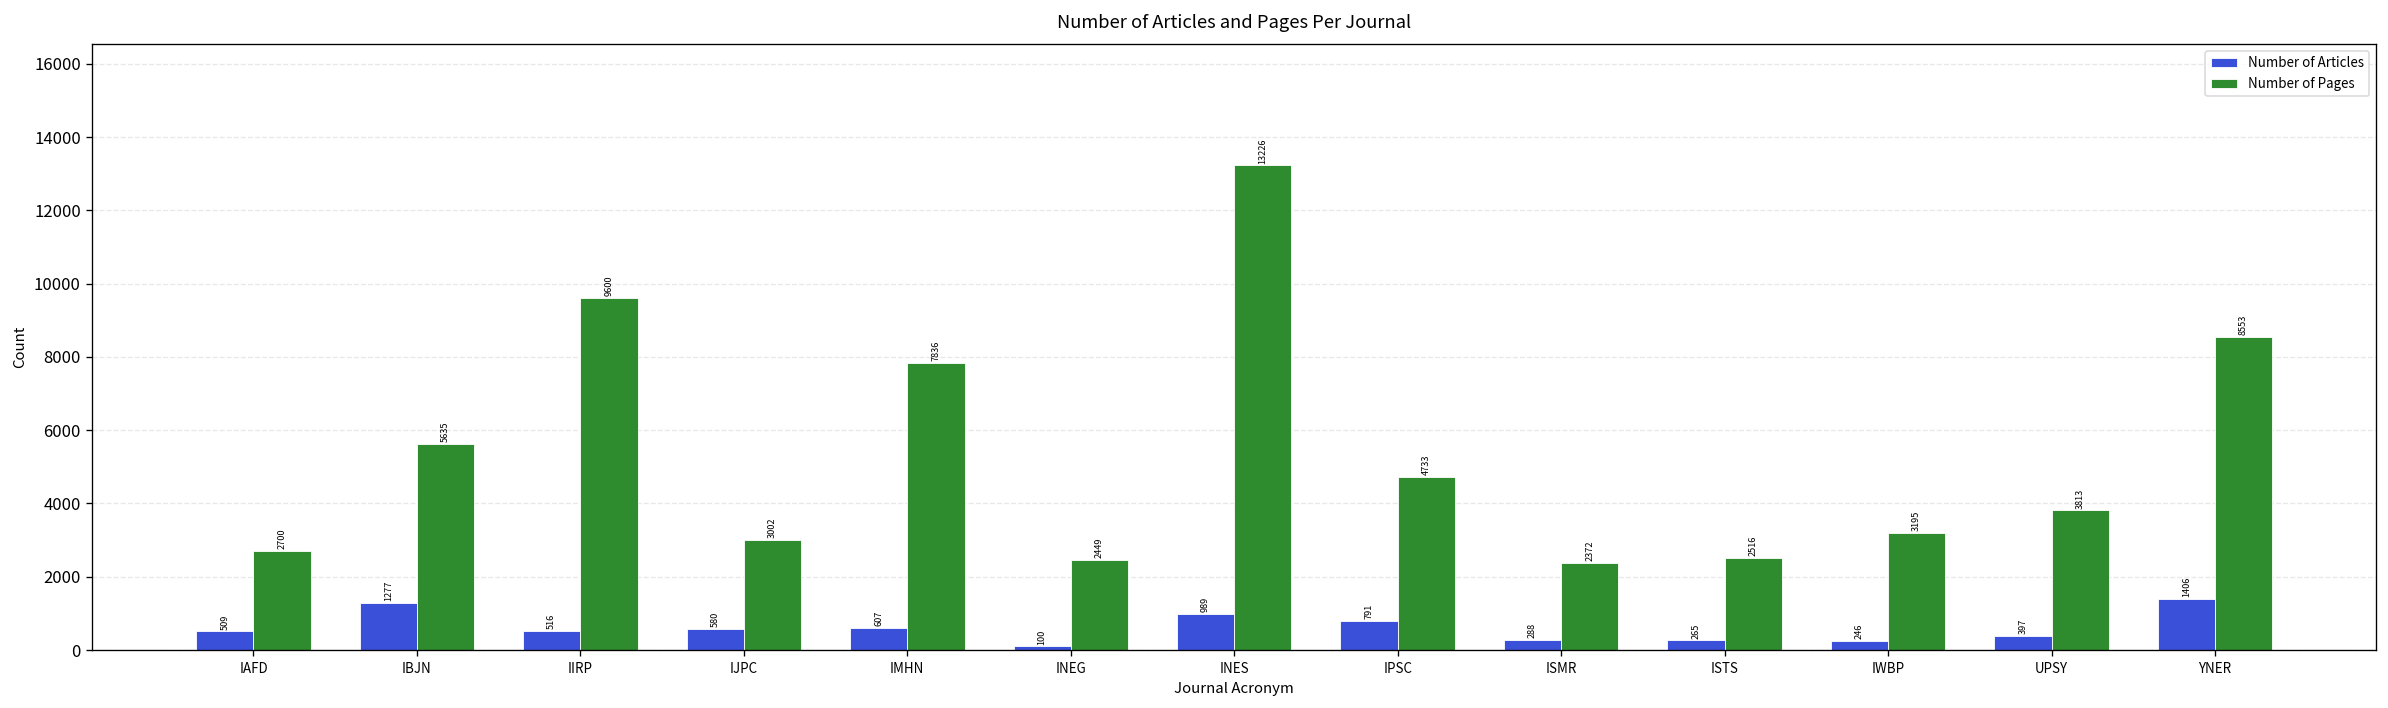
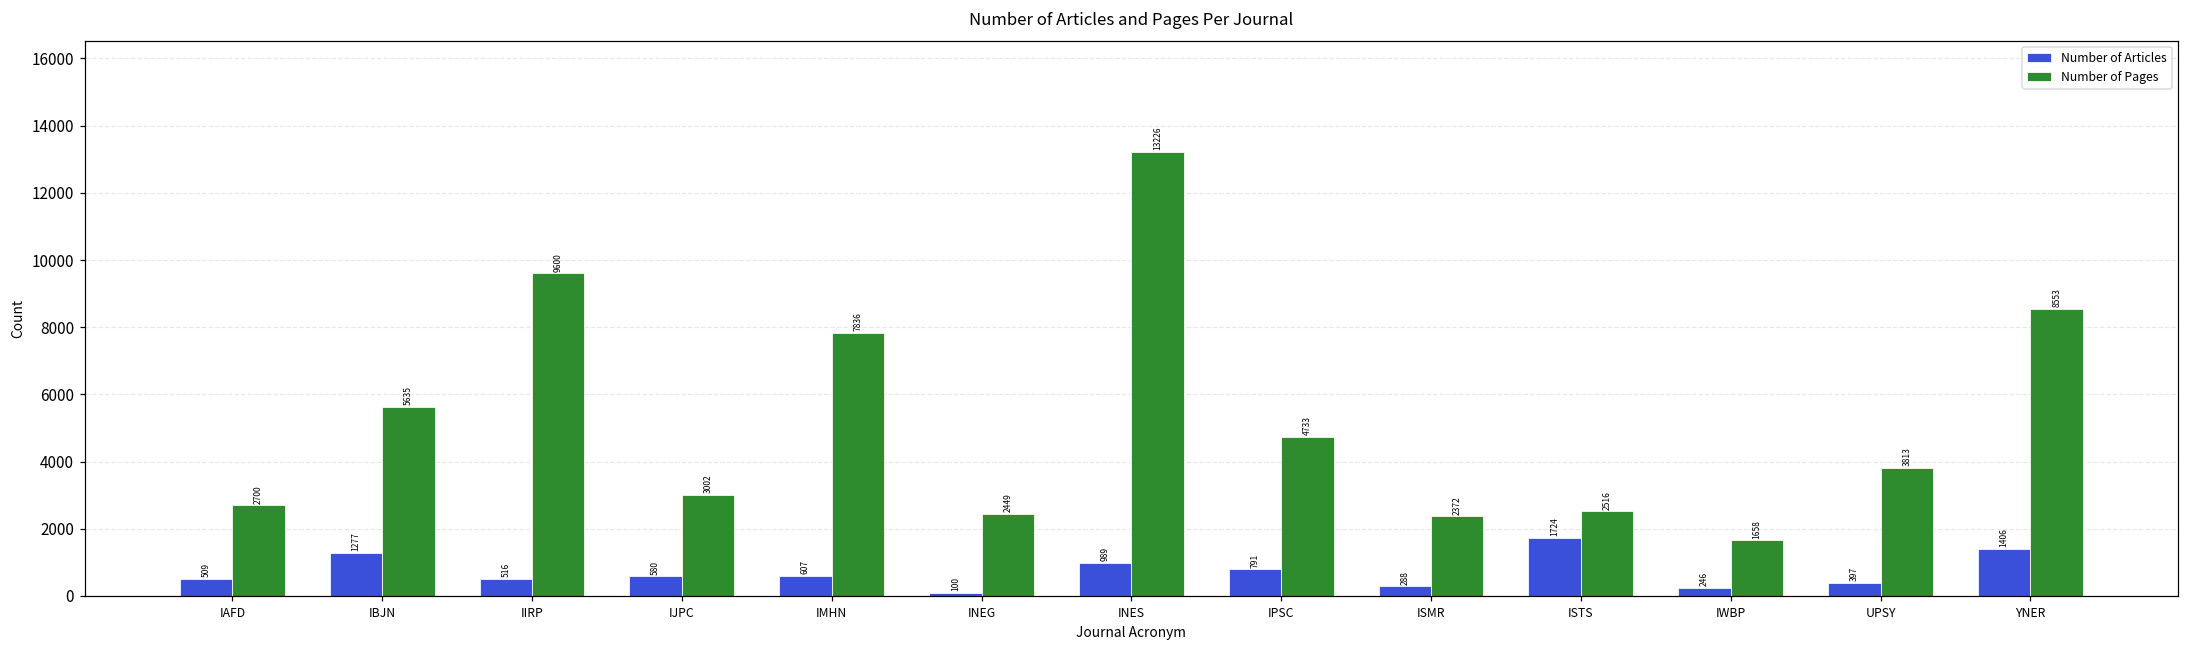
Number of Articles, ISTS: 265 -> 1724
Number of Pages, IWBP: 3195 -> 1658
